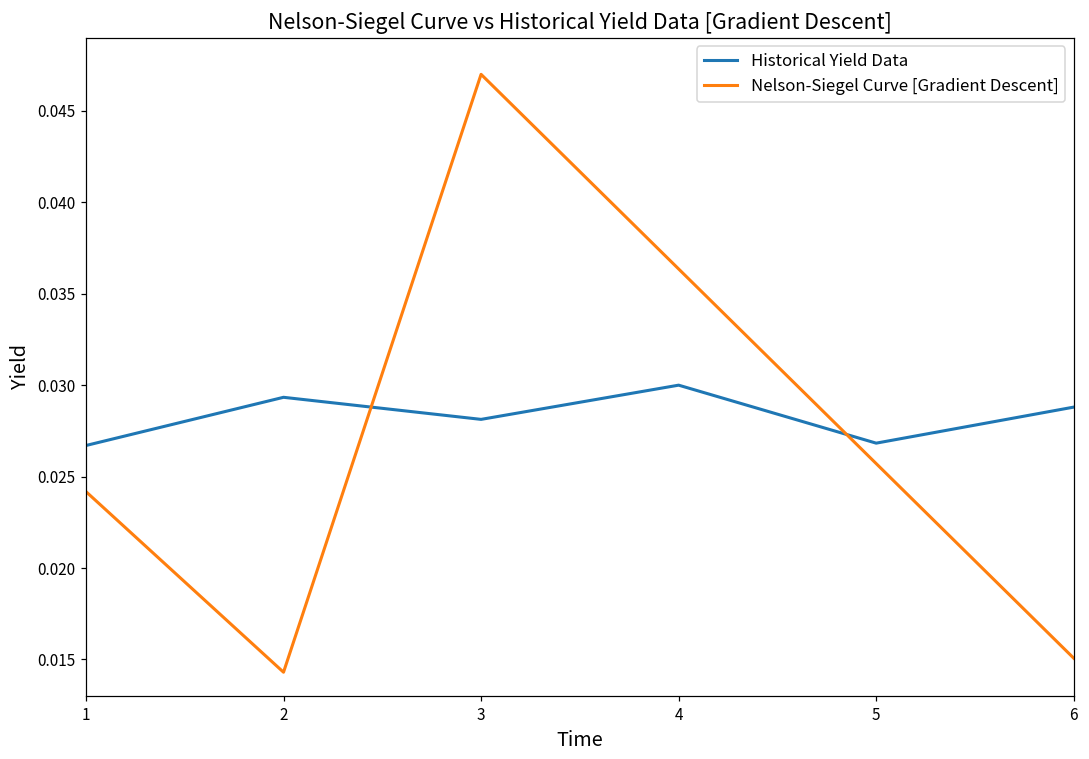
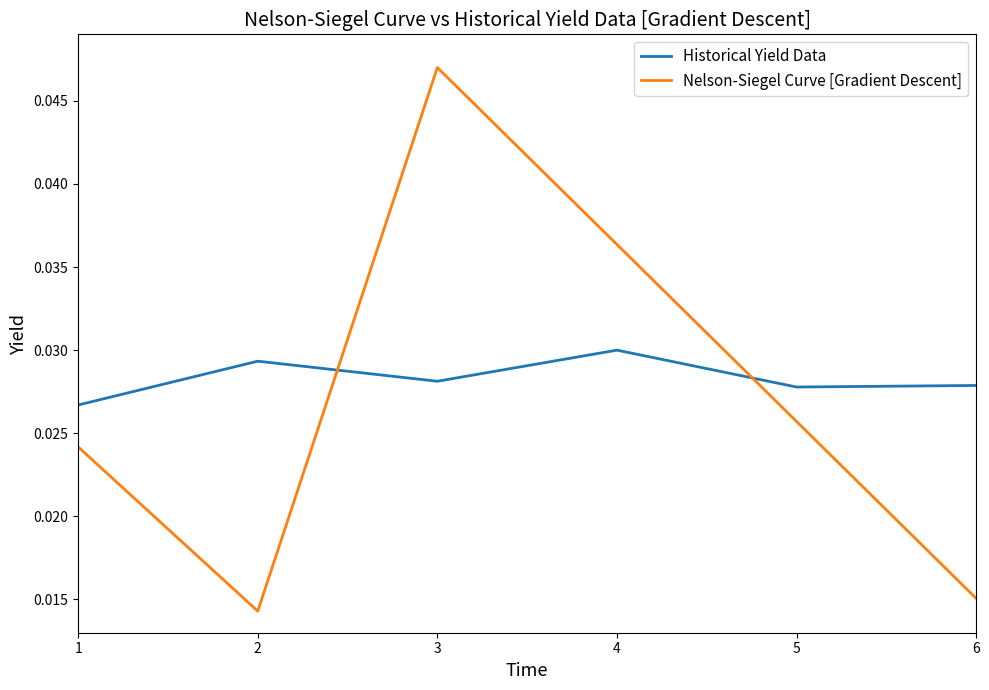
Historical Yield Data, 5: 0.0268 -> 0.0278
Historical Yield Data, 6: 0.0288 -> 0.0279
